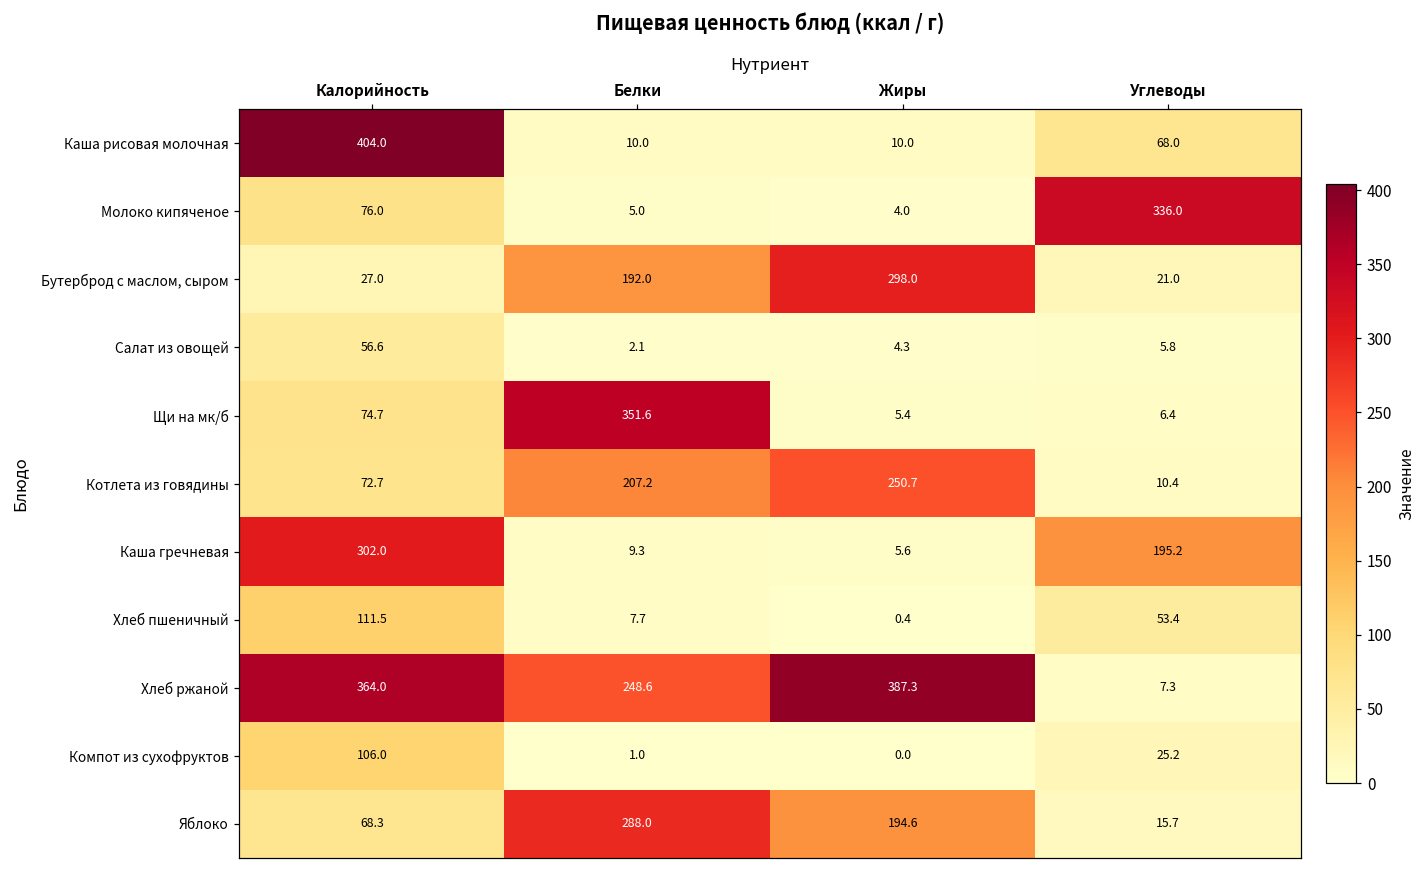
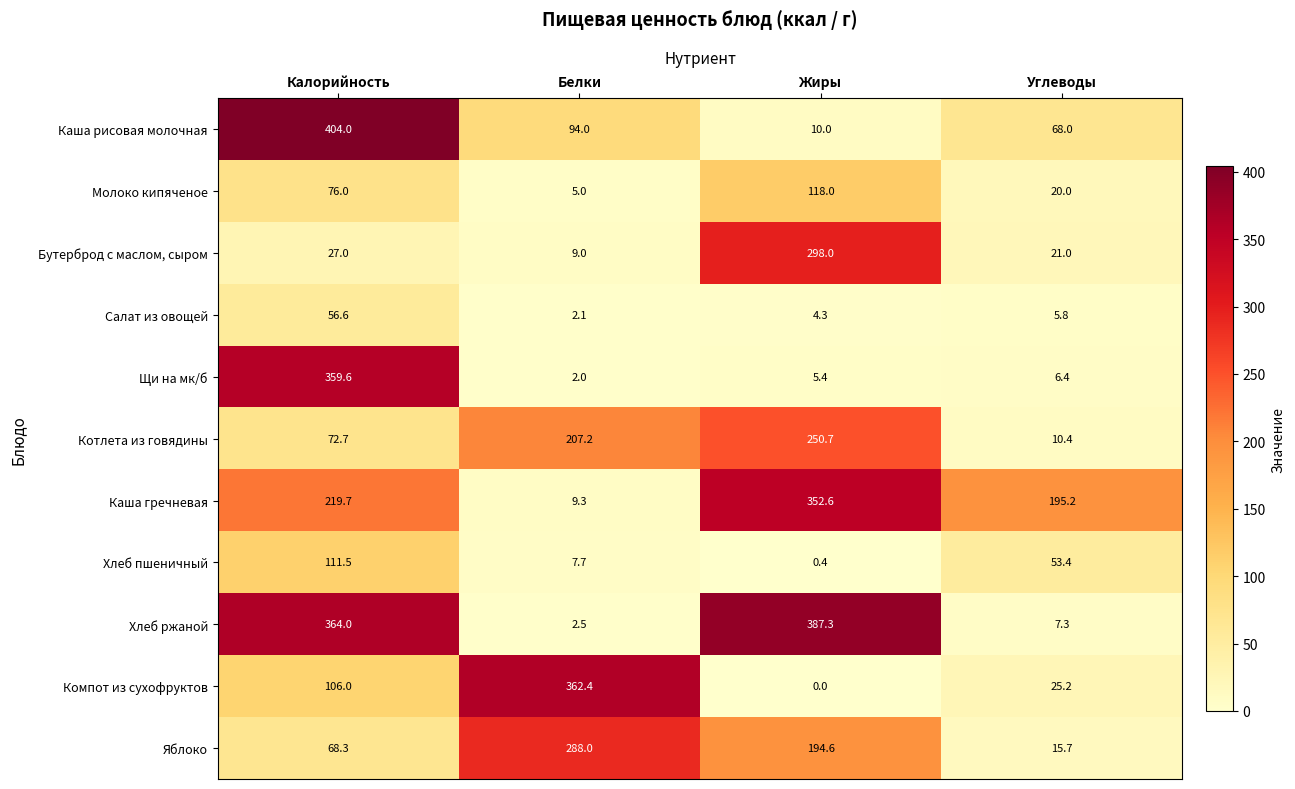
Каша рисовая молочная, Белки: 10.0 -> 94.0
Молоко кипяченое, Жиры: 4.0 -> 118.0
Молоко кипяченое, Углеводы: 336.0 -> 20.0
Бутерброд с маслом, сыром, Белки: 192.0 -> 9.0
Щи на мк/б, Калорийность: 74.7 -> 359.6
Щи на мк/б, Белки: 351.6 -> 2.0
Каша гречневая, Калорийность: 302.0 -> 219.7
Каша гречневая, Жиры: 5.6 -> 352.6
Хлеб ржаной, Белки: 248.6 -> 2.5
Компот из сухофруктов, Белки: 1.0 -> 362.4
